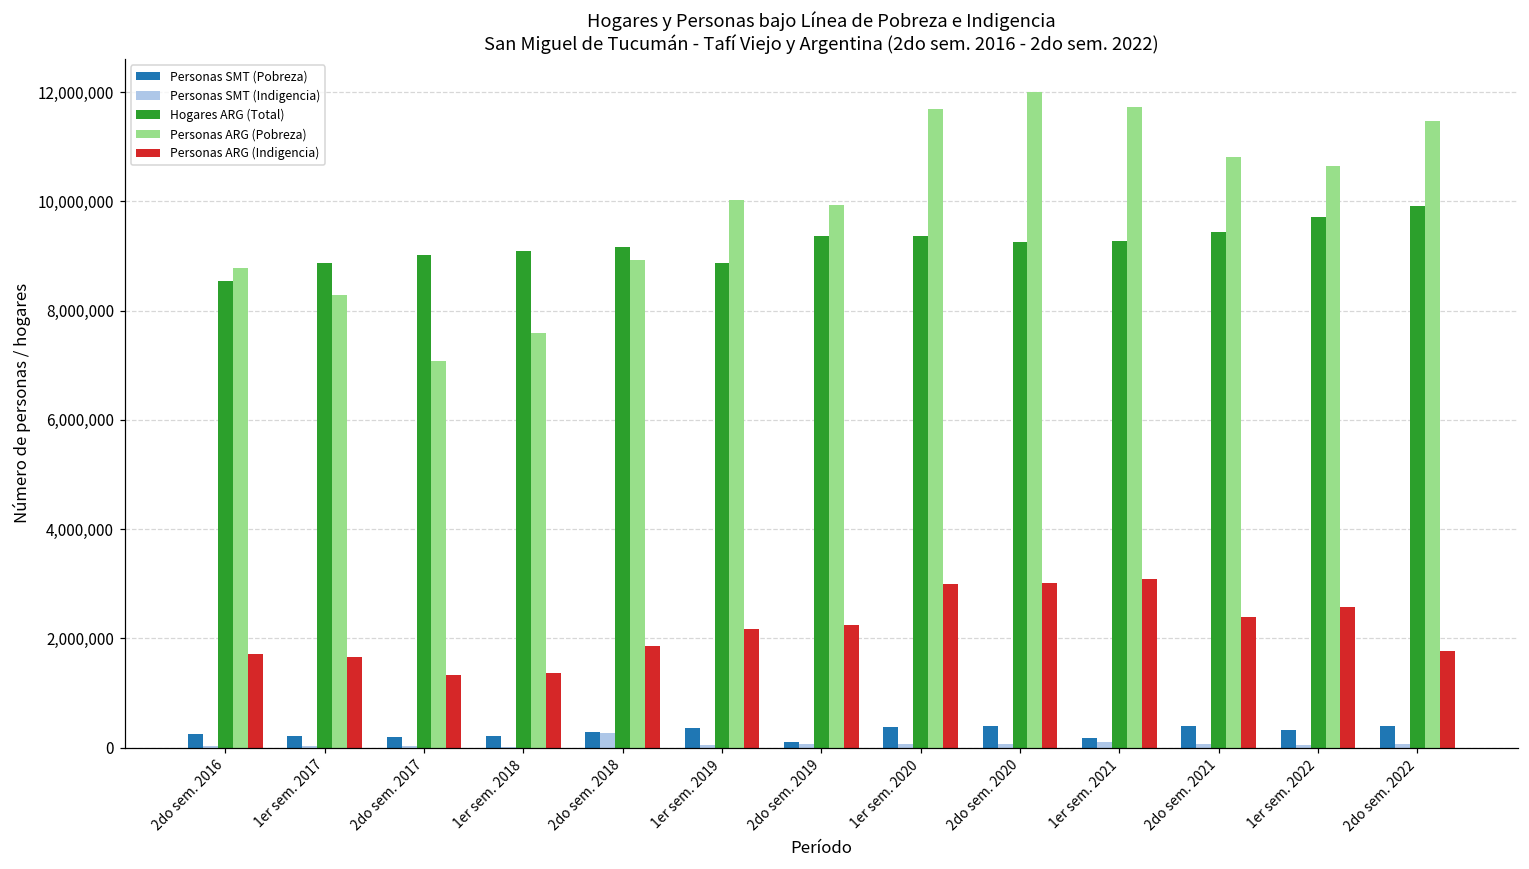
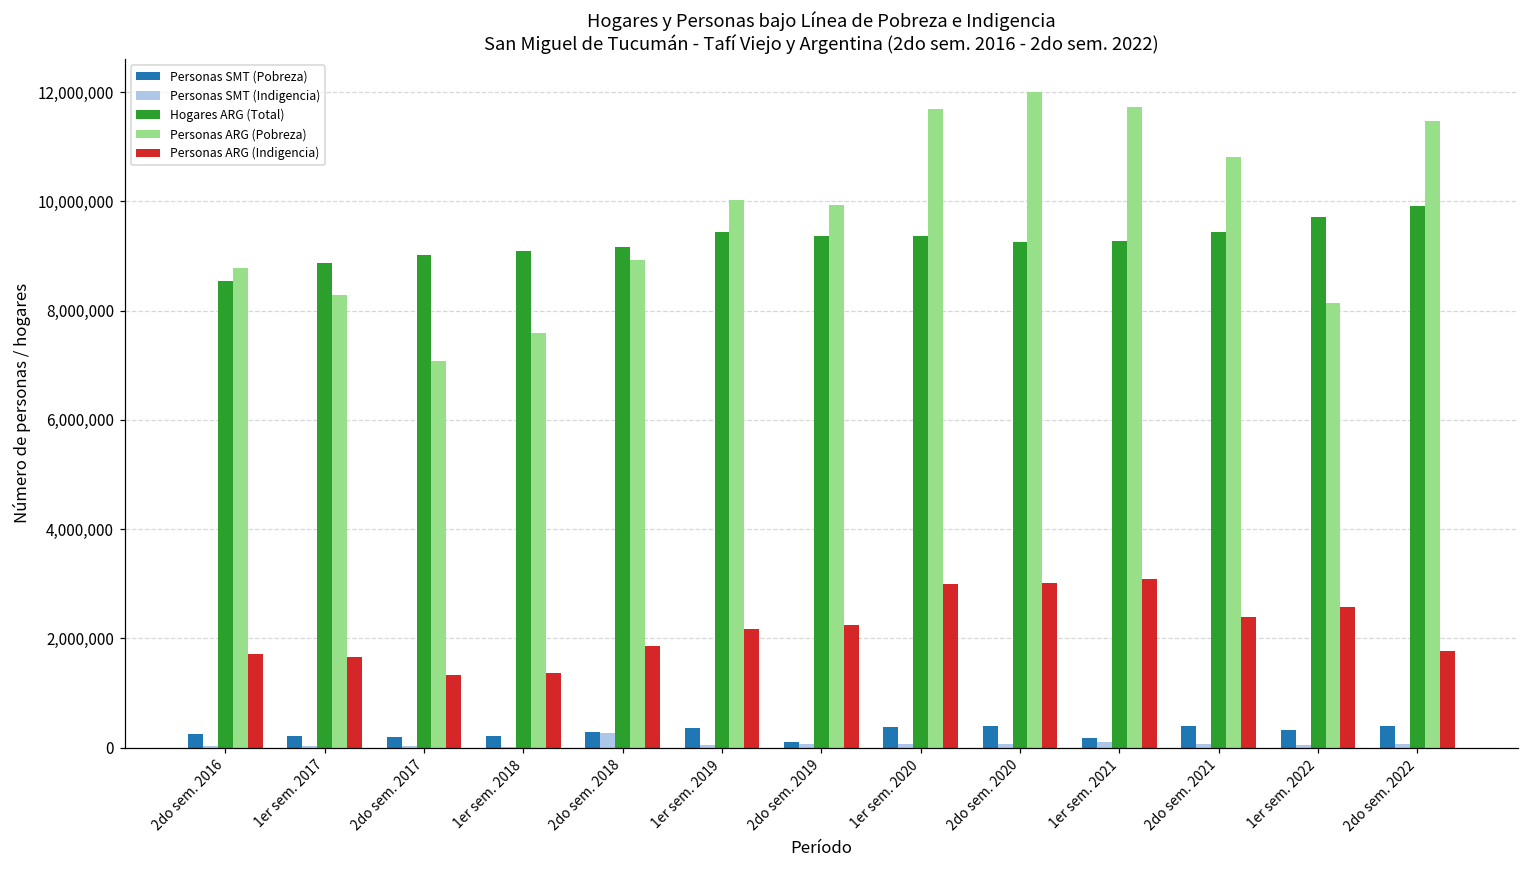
Hogares ARG (Total), 1er sem. 2019: 8,900,000 -> 9,400,000
Personas ARG (Pobreza), 1er sem. 2022: 10,600,000 -> 8,100,000
